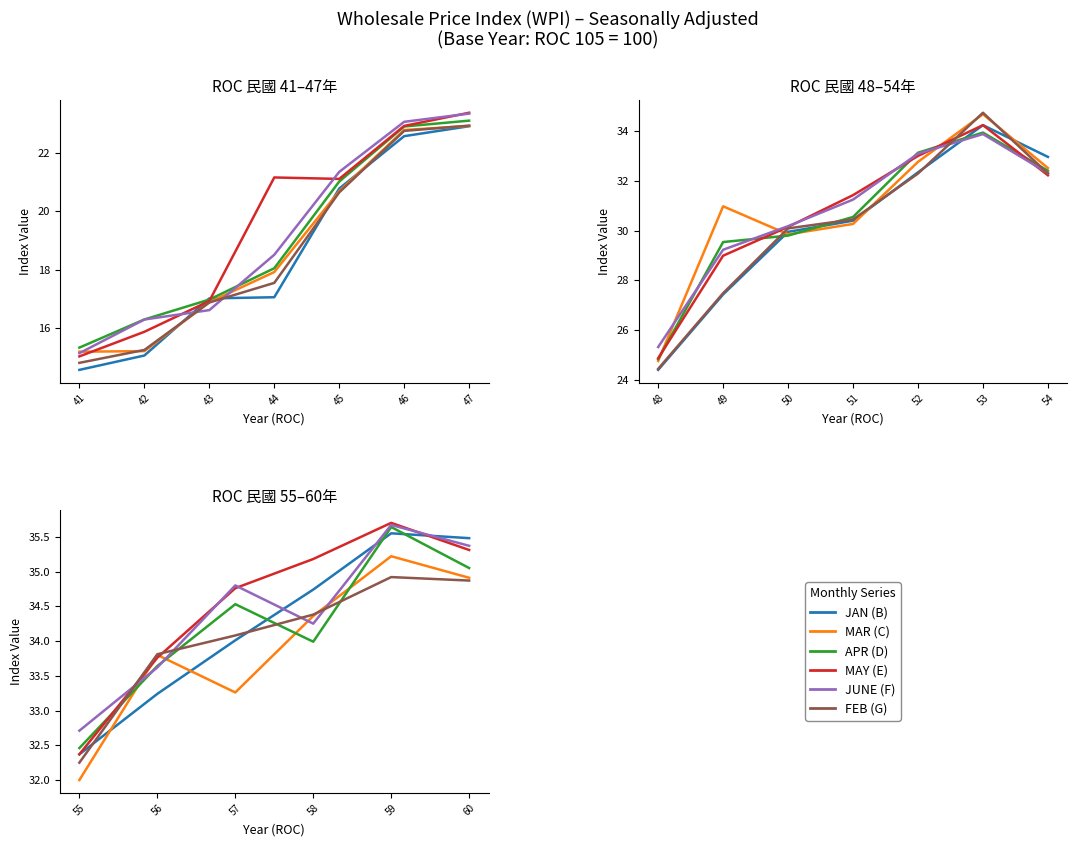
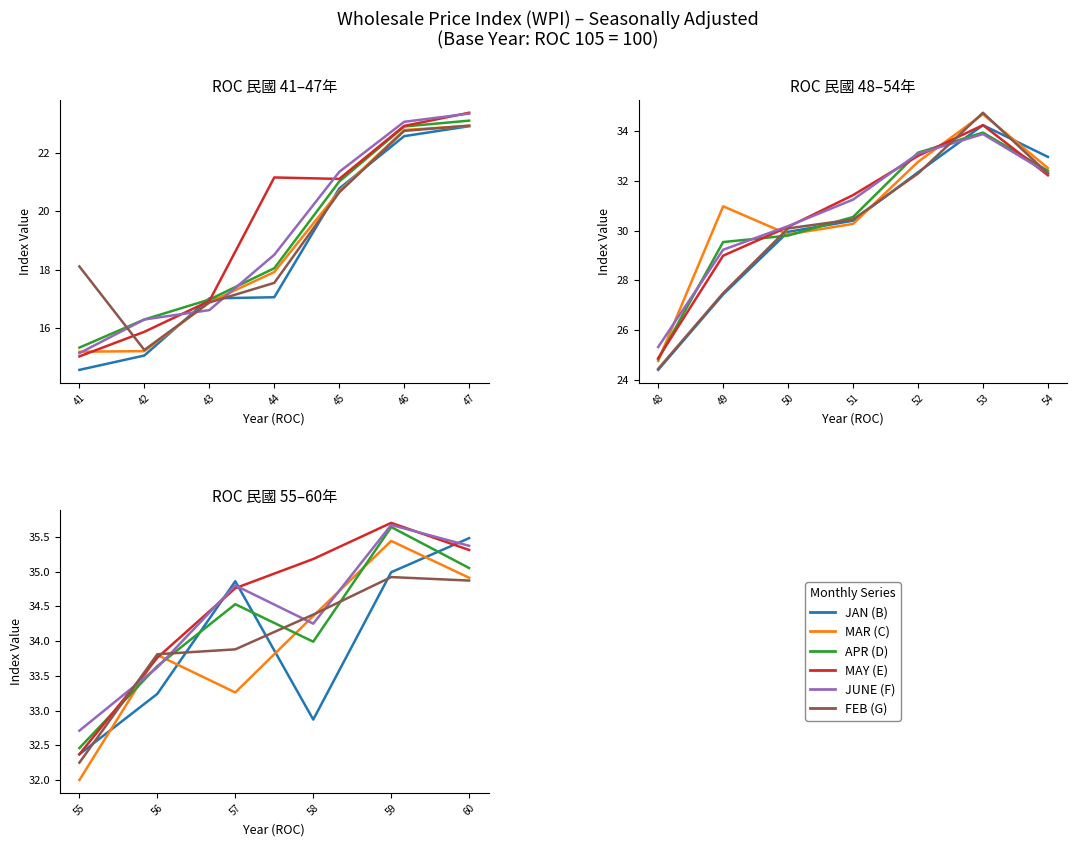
ROC 民國 41–47年, FEB (G), 41: 14.8 -> 18.1
ROC 民國 55–60年, JAN (B), 57: 34.0 -> 34.9
ROC 民國 55–60年, FEB (G), 57: 34.1 -> 33.9
ROC 民國 55–60年, JAN (B), 58: 34.7 -> 32.9
ROC 民國 55–60年, JAN (B), 59: 35.6 -> 35.0
ROC 民國 55–60年, MAR (C), 59: 35.2 -> 35.4
